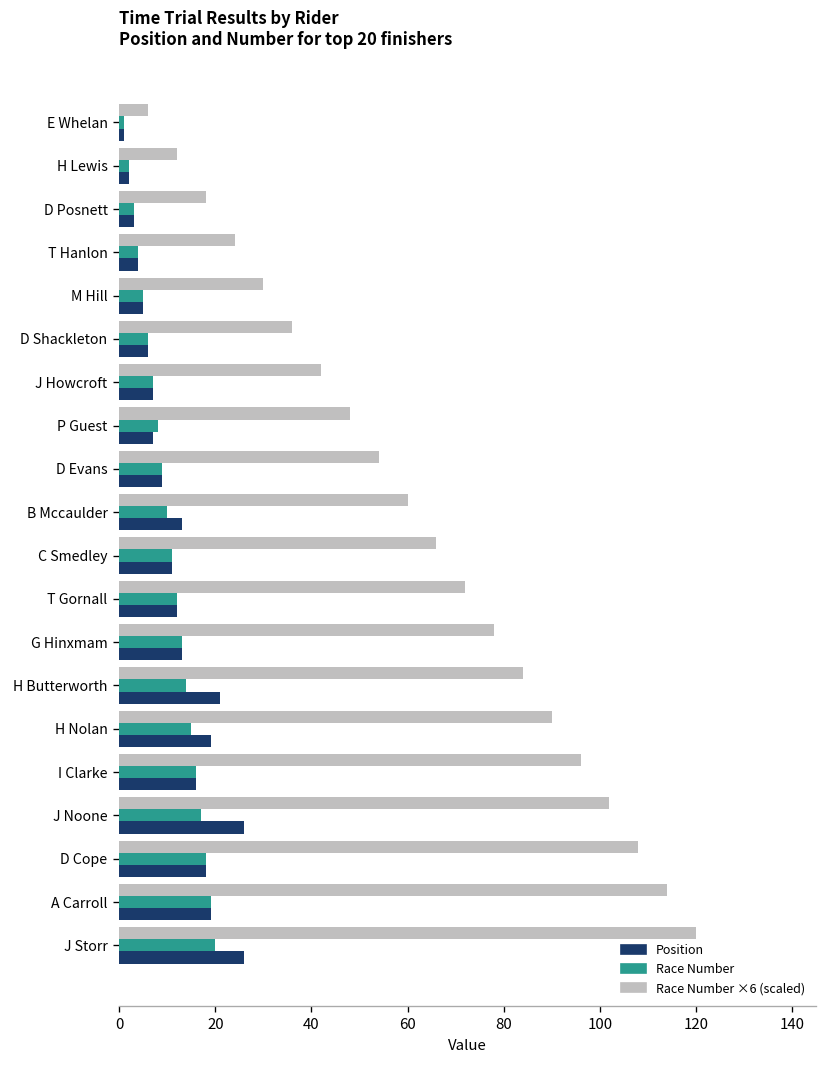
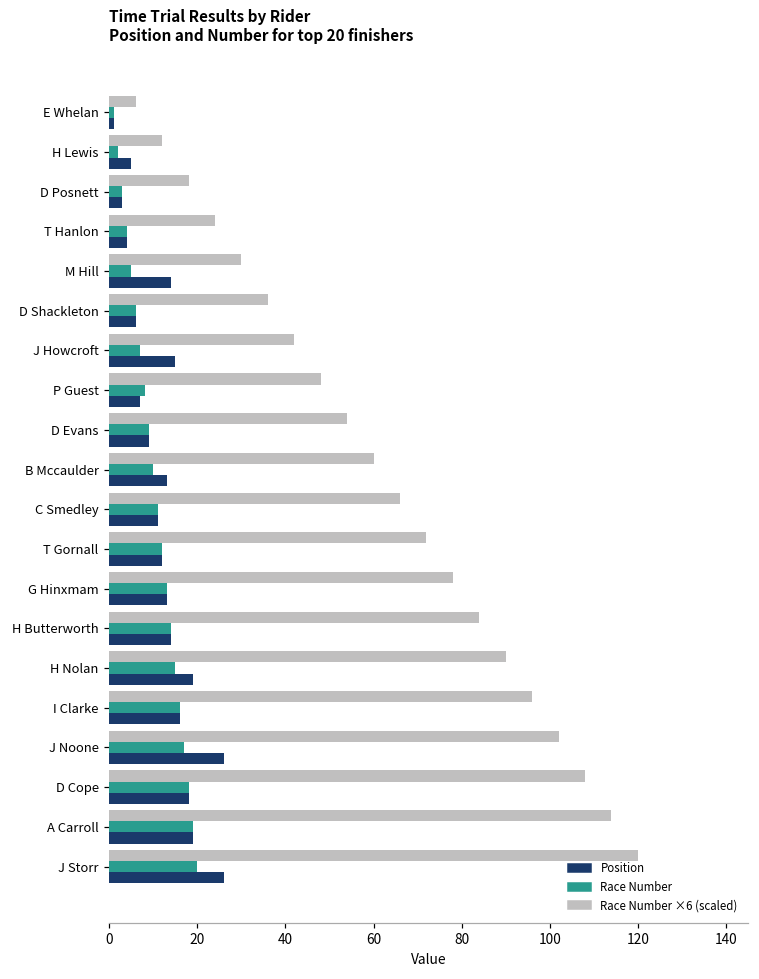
Position, H Lewis: 2 -> 5
Position, M Hill: 5 -> 14
Position, J Howcroft: 7 -> 15
Position, H Butterworth: 21 -> 14
